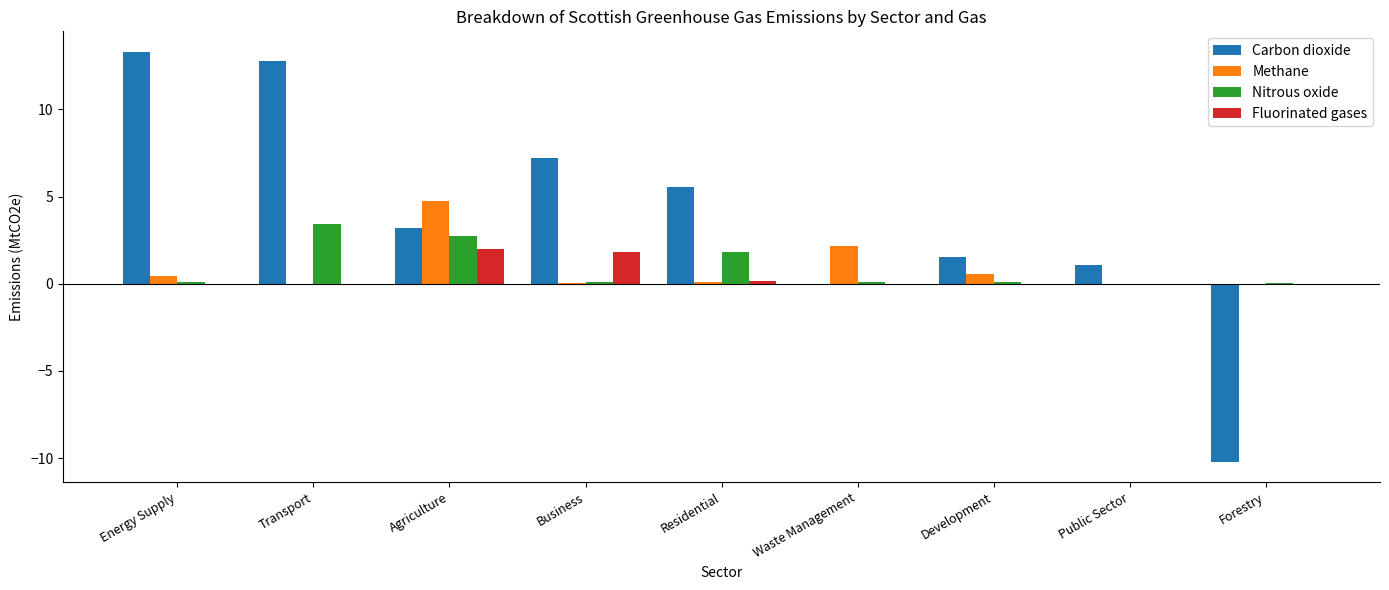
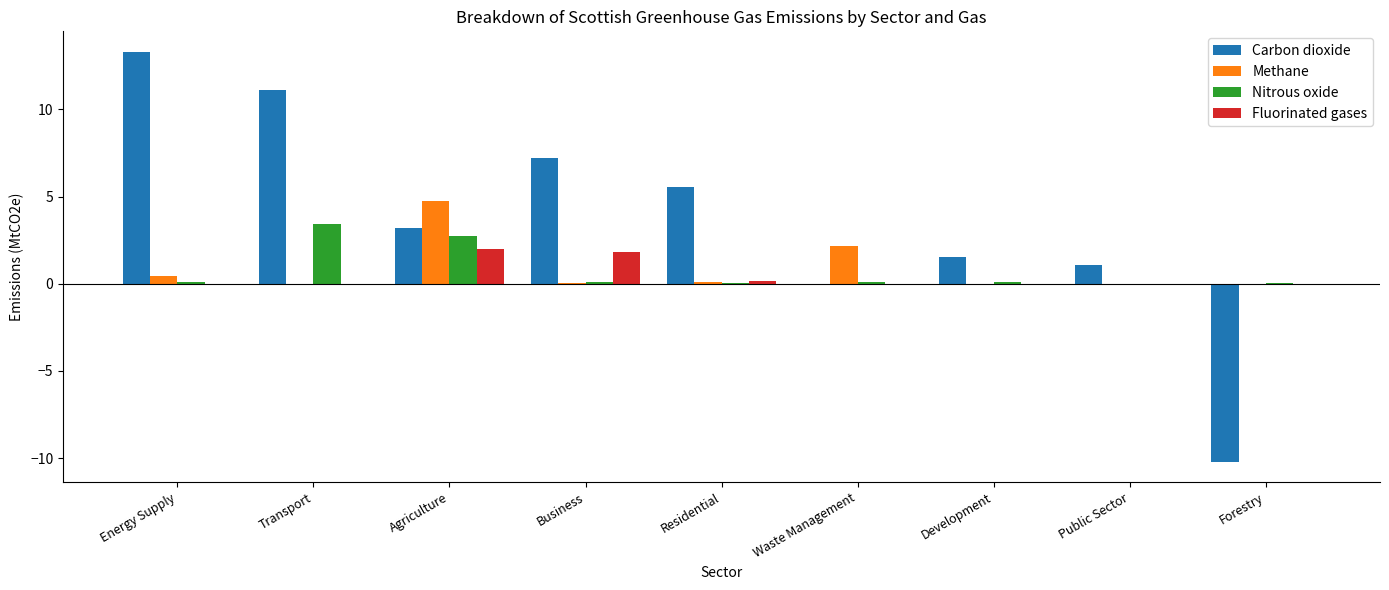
Carbon dioxide, Transport: 12.8 -> 11.1
Nitrous oxide, Residential: 1.8 -> 0.0
Methane, Development: 0.6 -> 0.0
